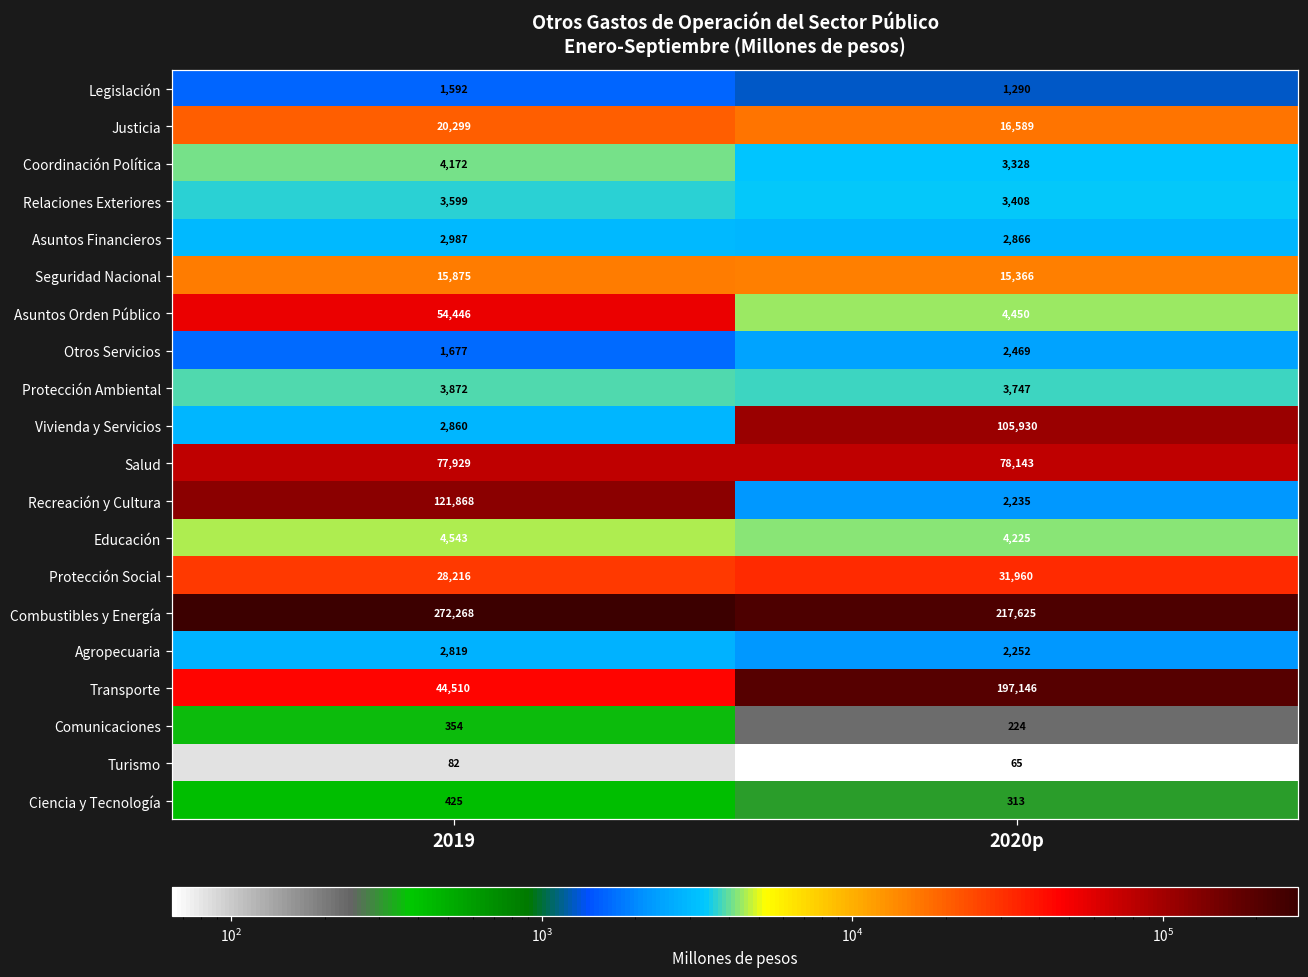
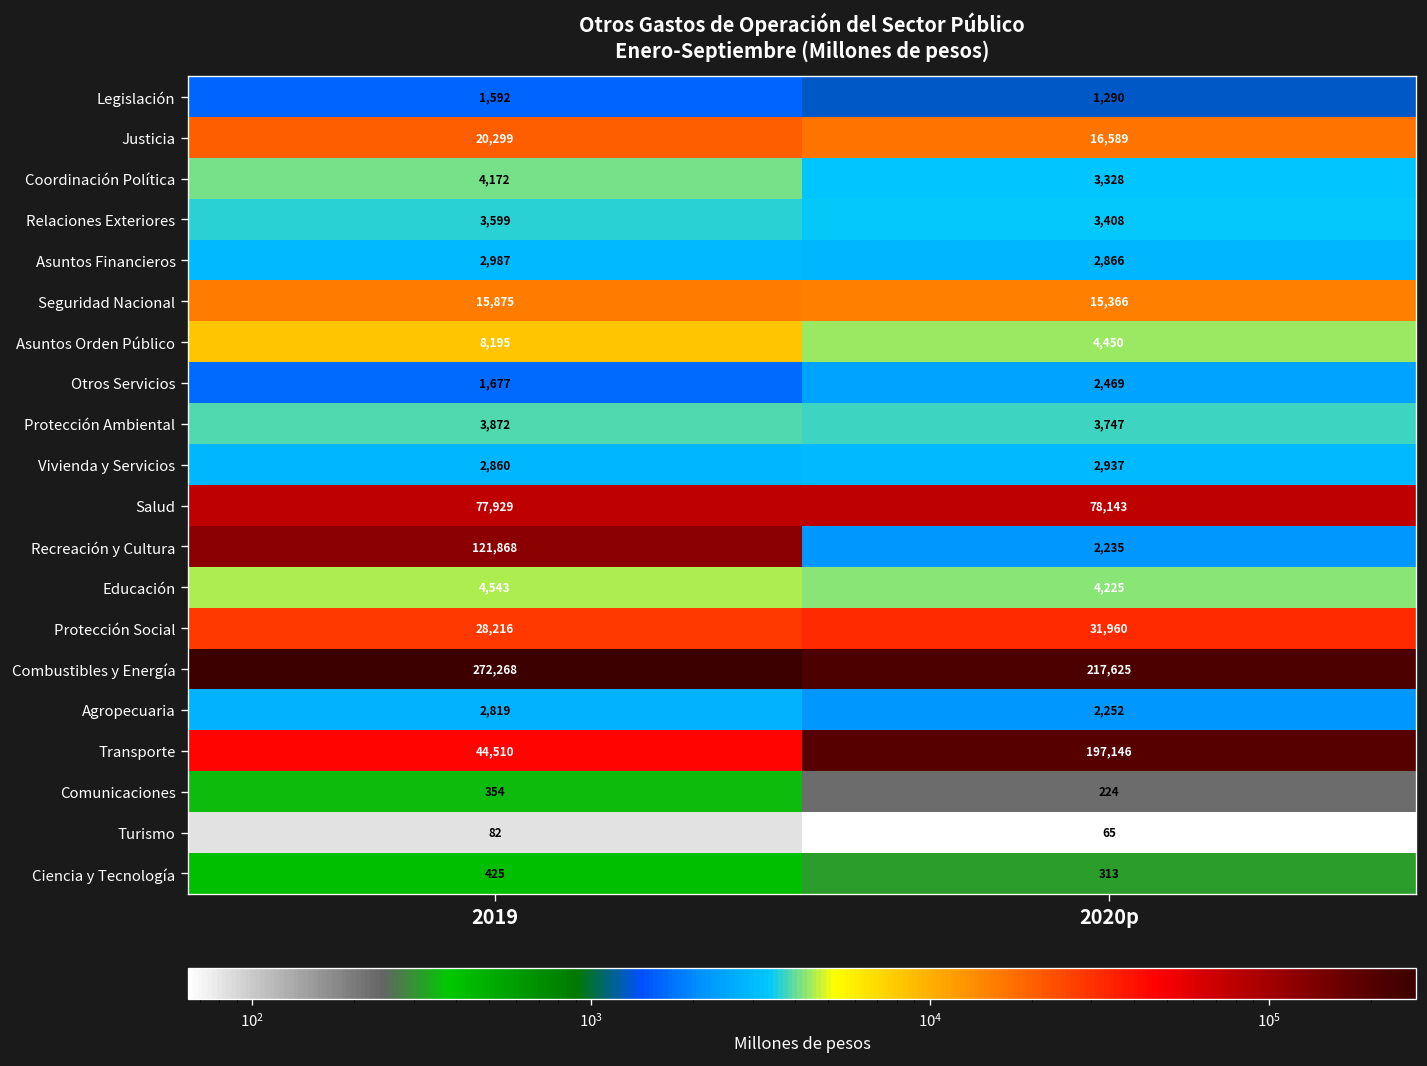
Asuntos Orden Público, 2019: 54,446 -> 8,195
Vivienda y Servicios, 2020p: 105,930 -> 2,937
